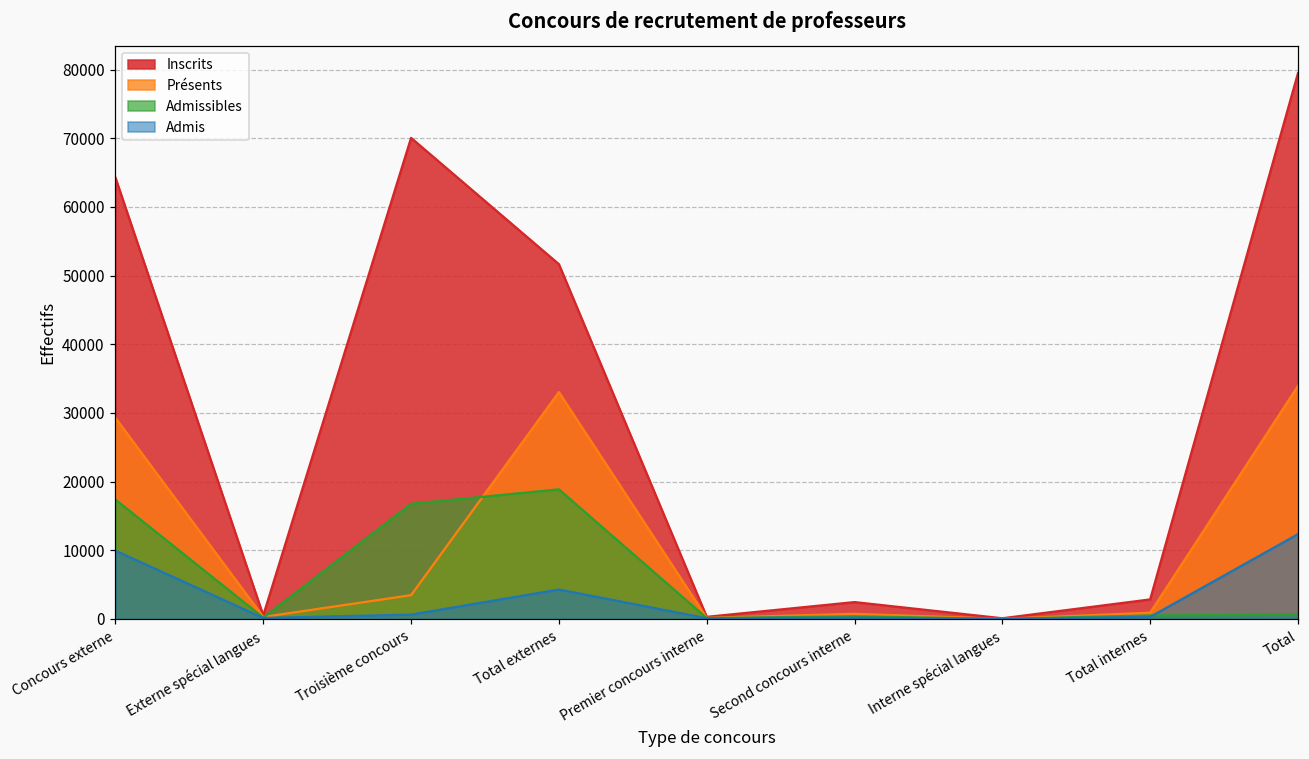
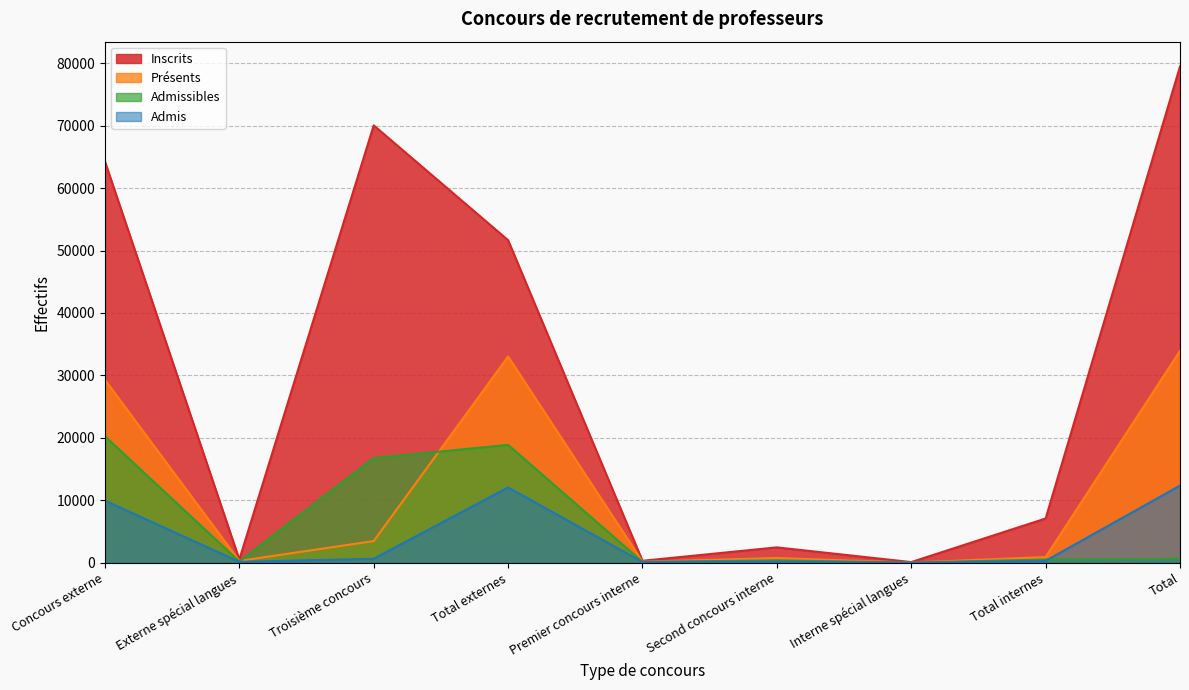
Admissibles, Concours externe: 17000 -> 20000
Admis, Total externes: 4000 -> 12000
Inscrits, Total internes: 3000 -> 7000
